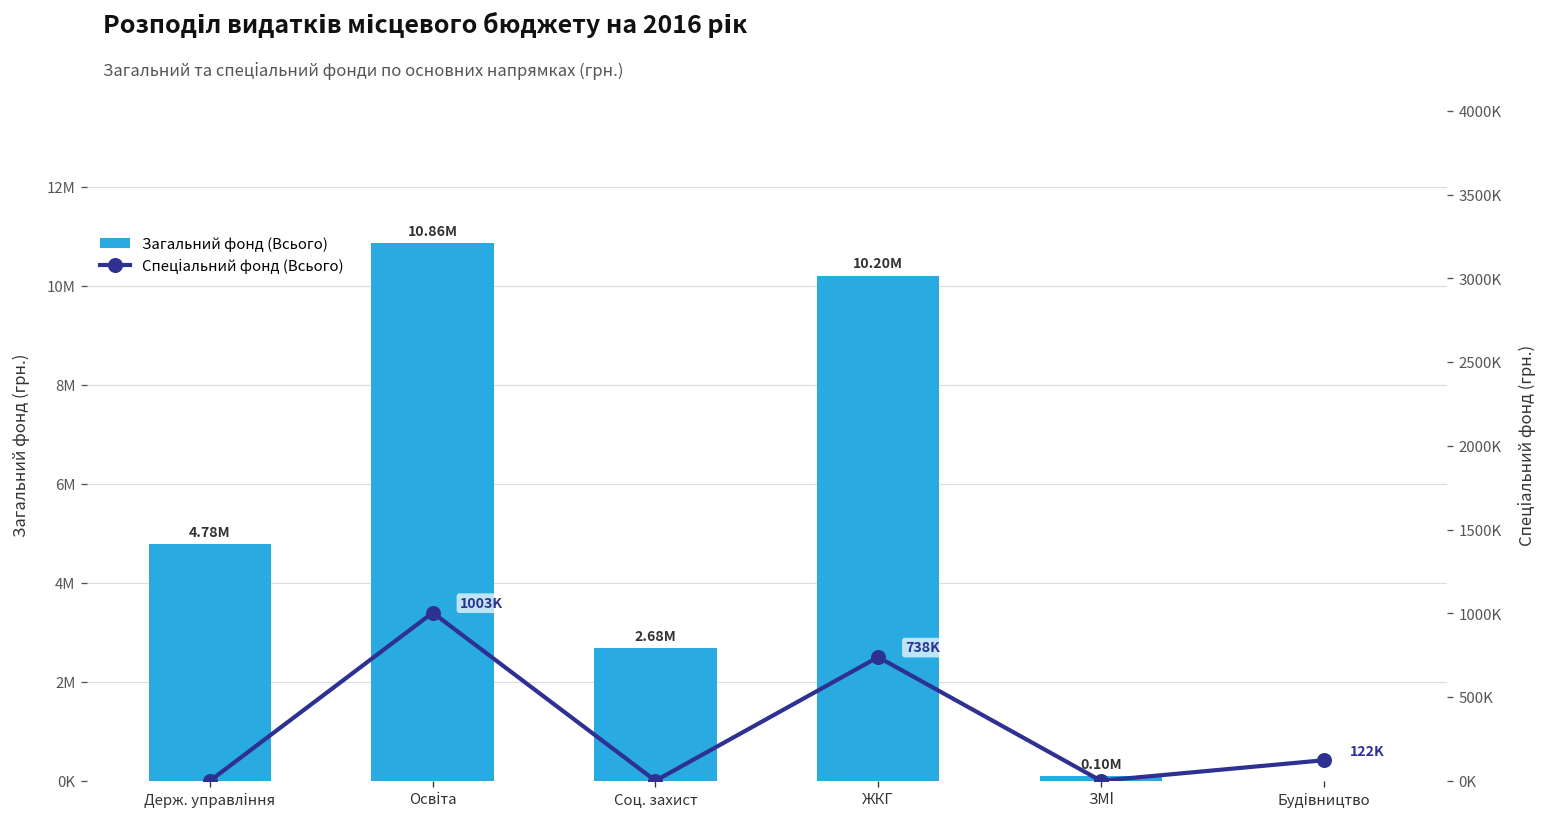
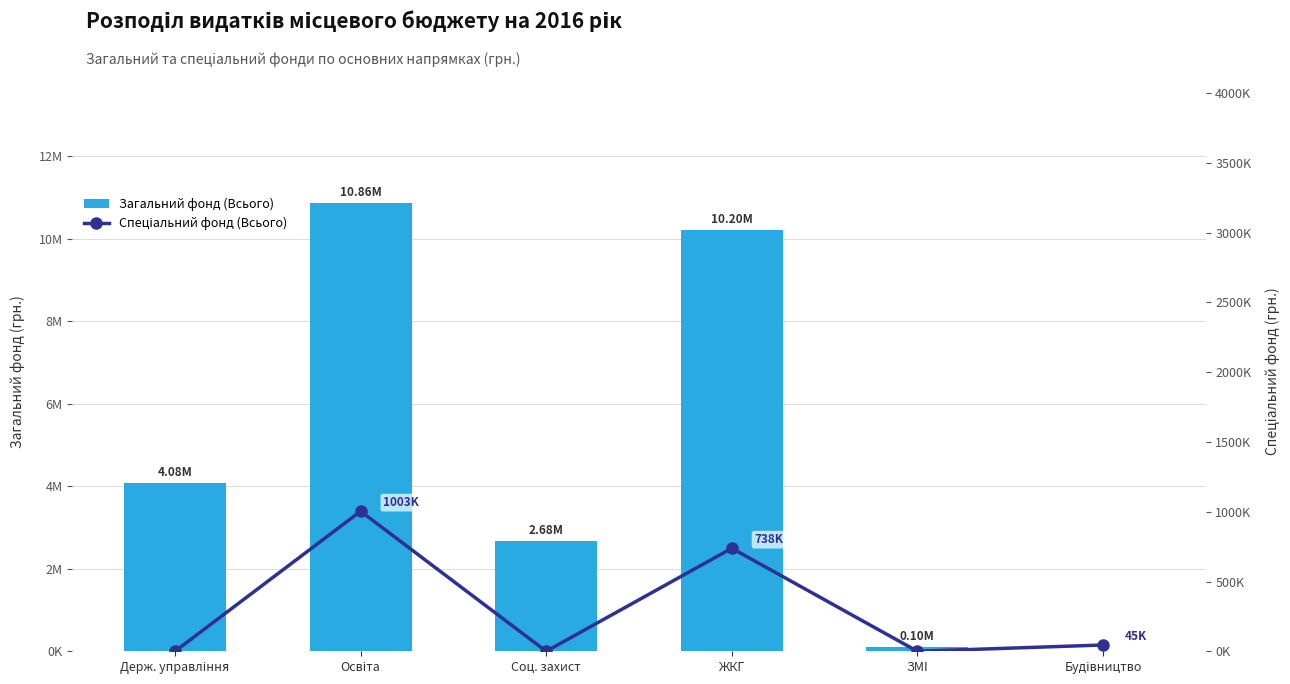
Загальний фонд (Всього), Держ. управління: 4.78M -> 4.08M
Спеціальний фонд (Всього), Будівництво: 122K -> 45K
